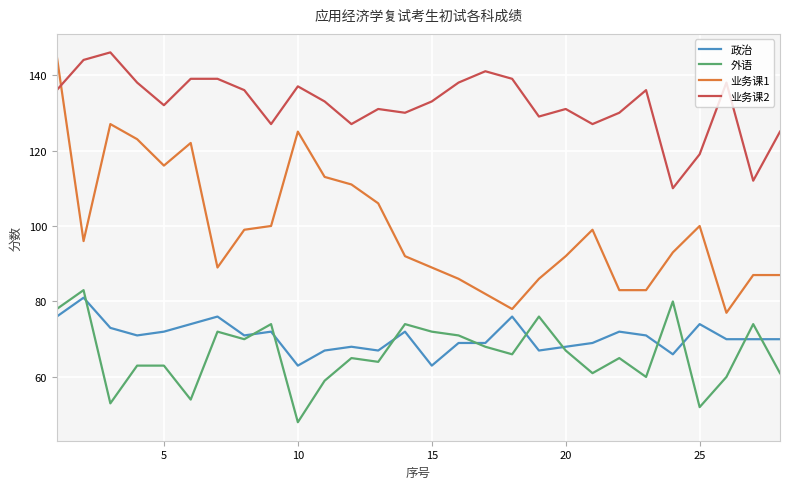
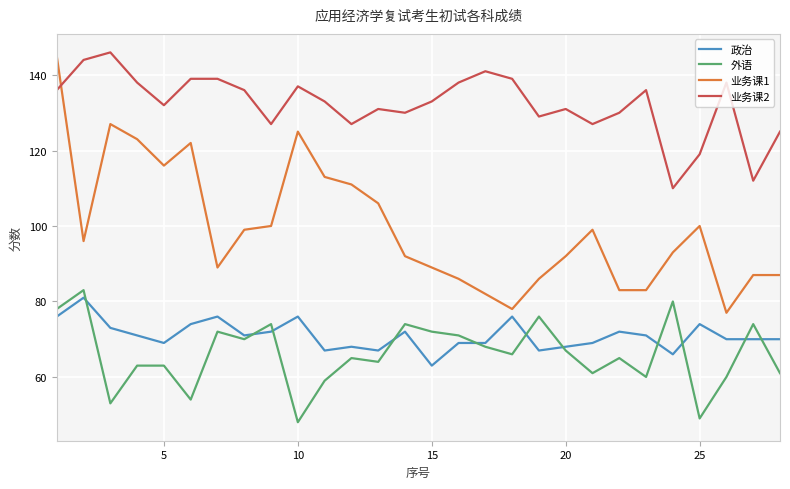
政治, 5: 72 -> 69
政治, 10: 63 -> 76
外语, 25: 52 -> 49
